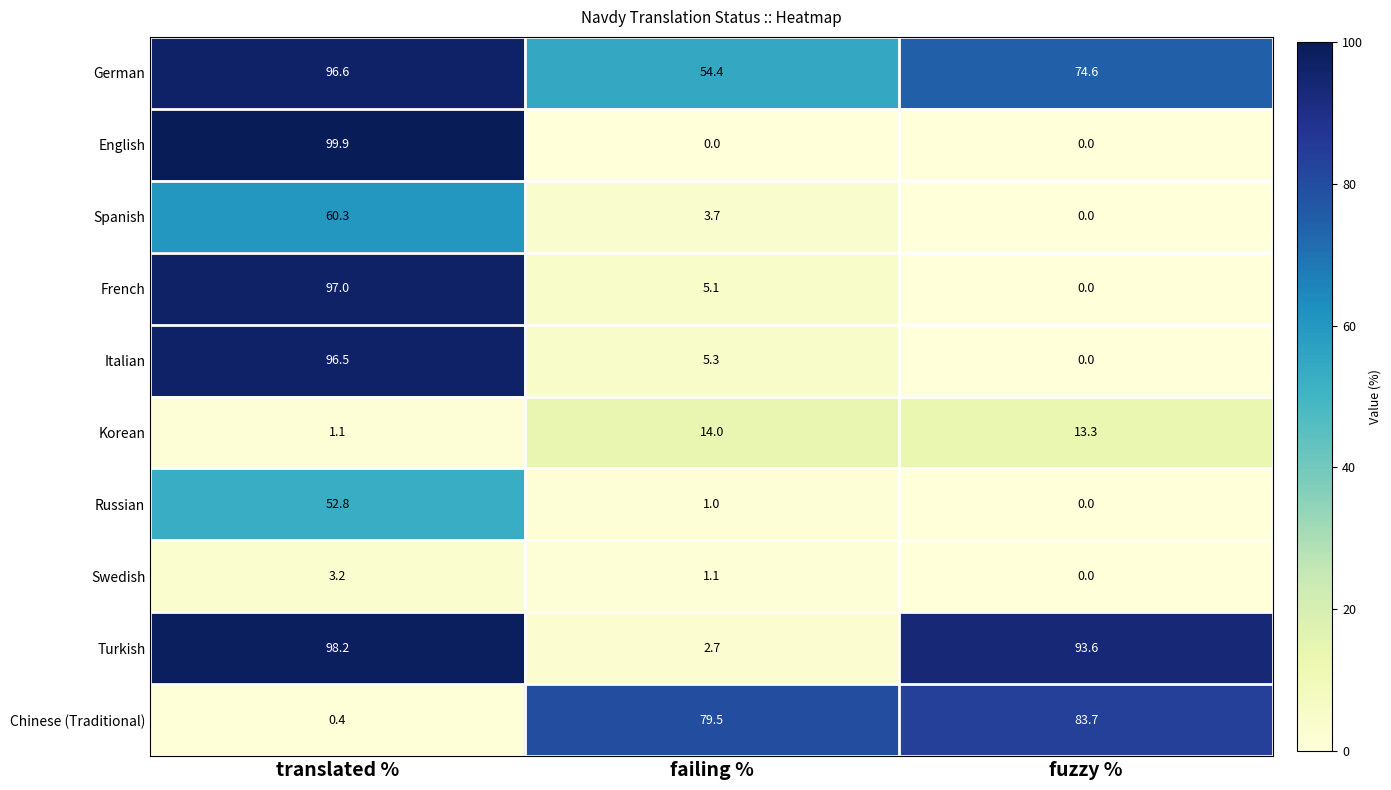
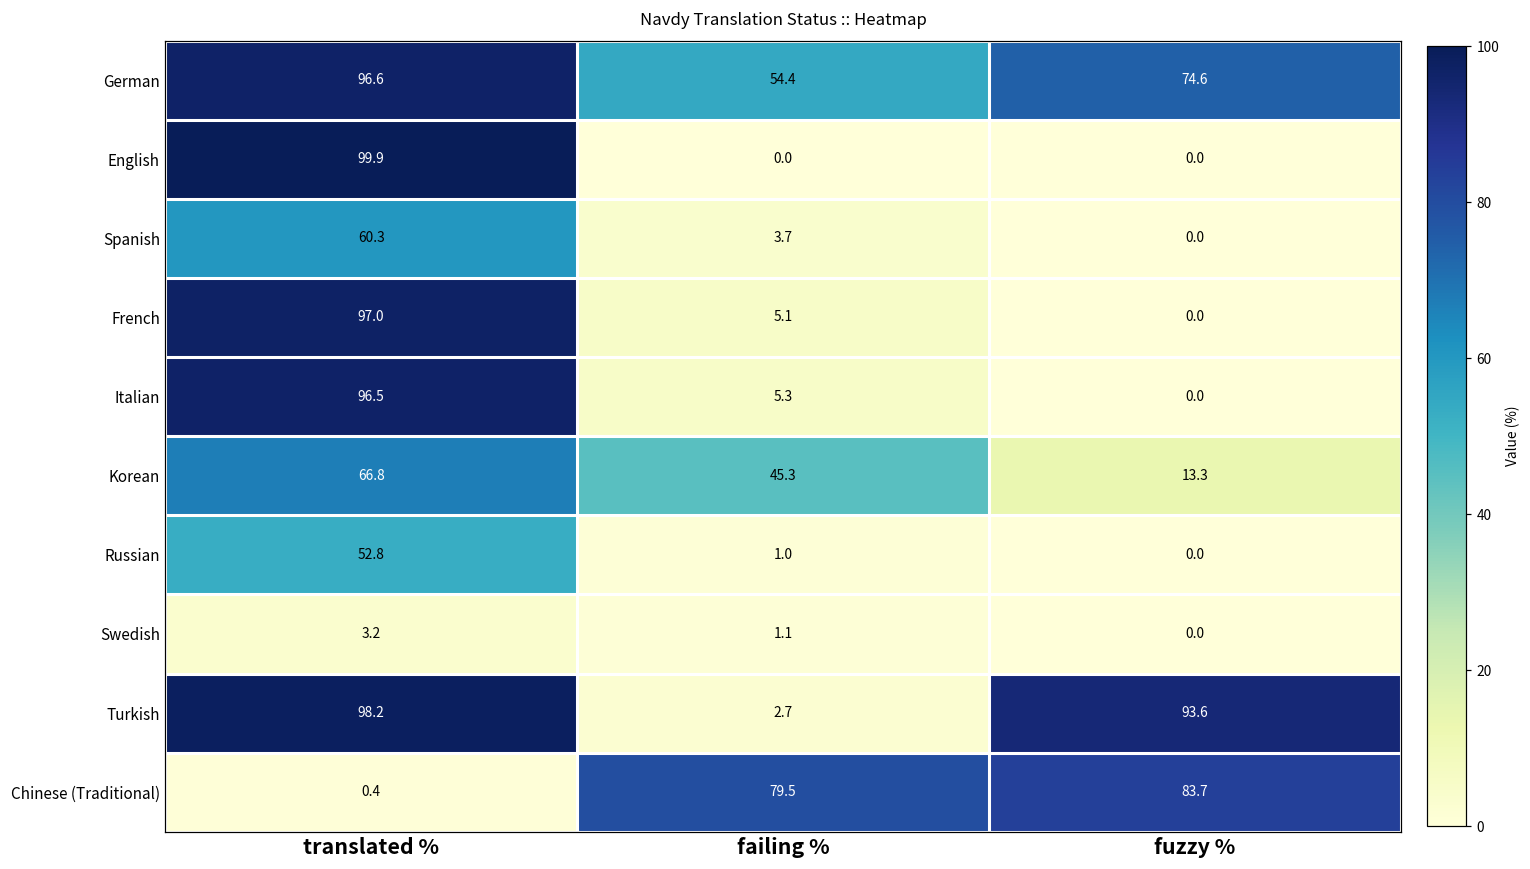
Korean, translated %: 1.1 -> 66.8
Korean, failing %: 14.0 -> 45.3
